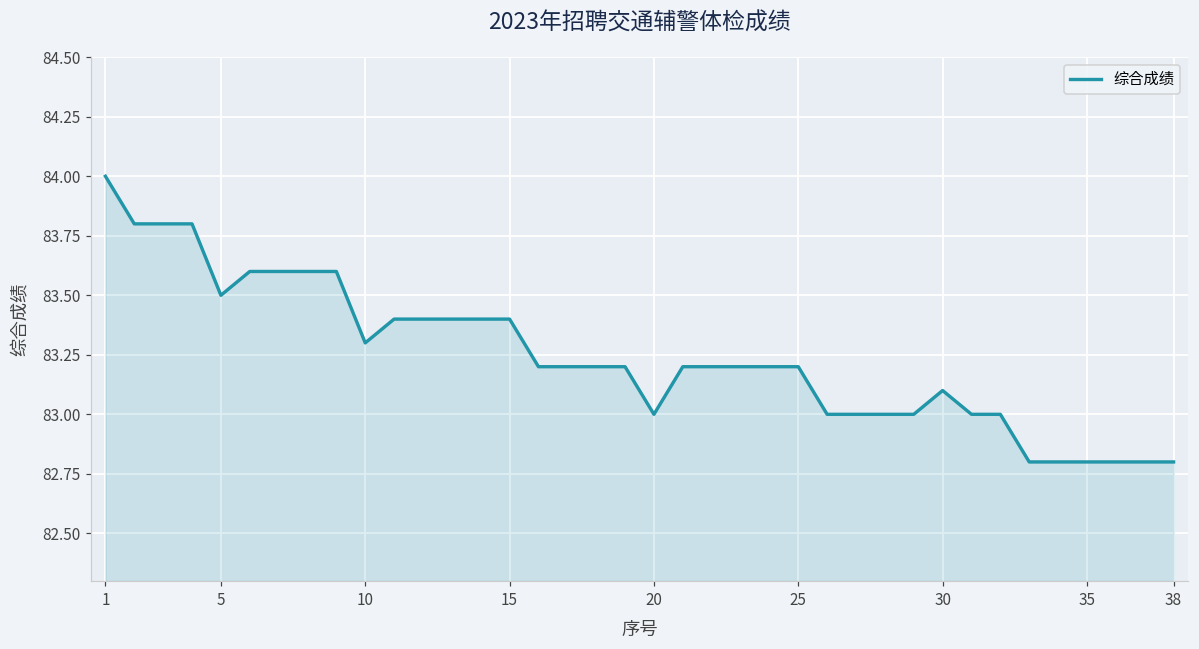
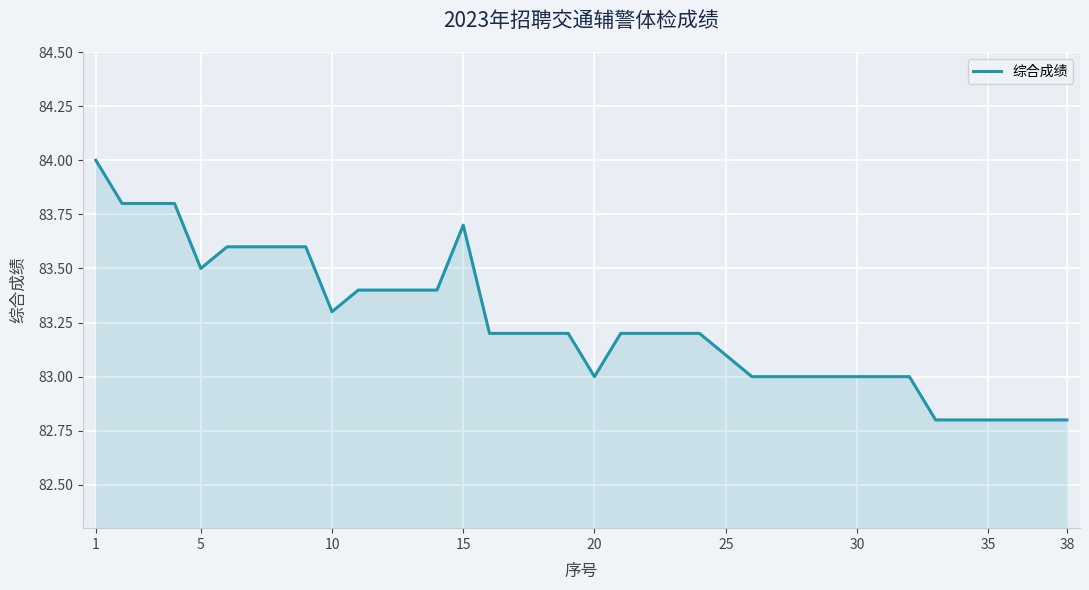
15: 83.4 -> 83.7
25: 83.2 -> 83.1
30: 83.1 -> 83.0
